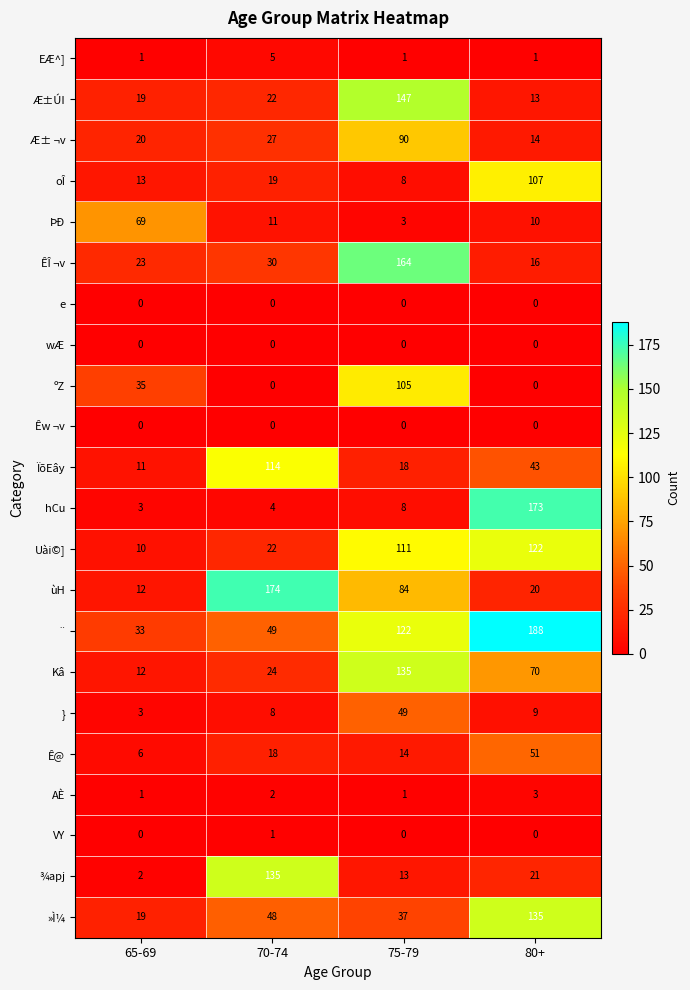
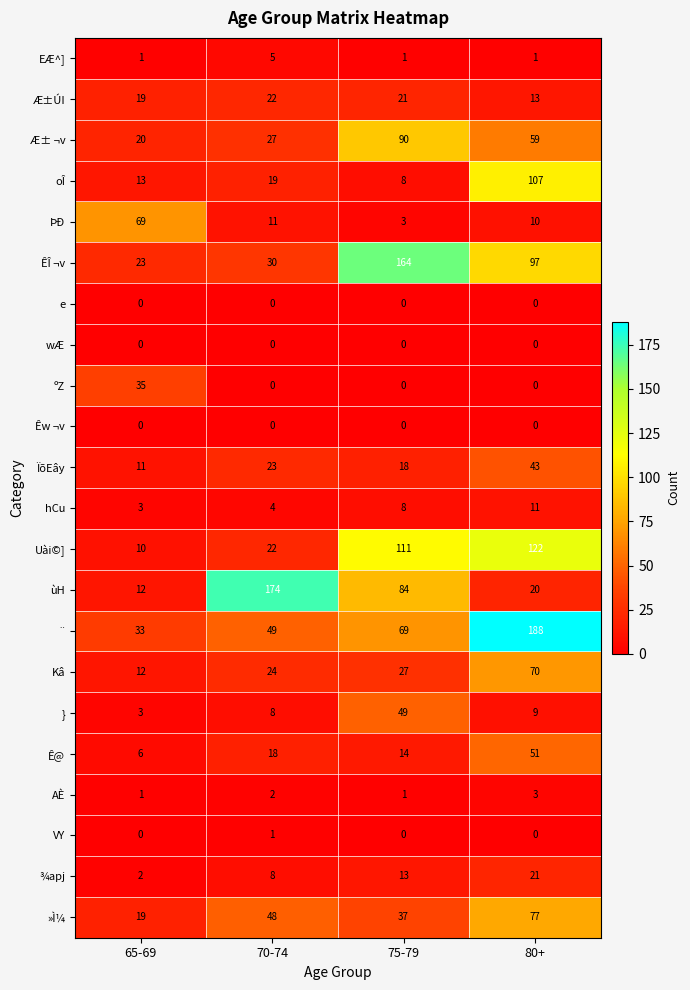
Æ±ÚI, 75-79: 147 -> 21
Æ± ¬v, 80+: 14 -> 59
ÊÎ ¬v, 80+: 16 -> 97
ºZ, 75-79: 105 -> 0
ÏõEây, 70-74: 114 -> 23
hCu, 80+: 173 -> 11
¨, 75-79: 122 -> 69
Kâ, 75-79: 135 -> 27
¾apj, 70-74: 135 -> 8
»Ì¼, 80+: 135 -> 77
